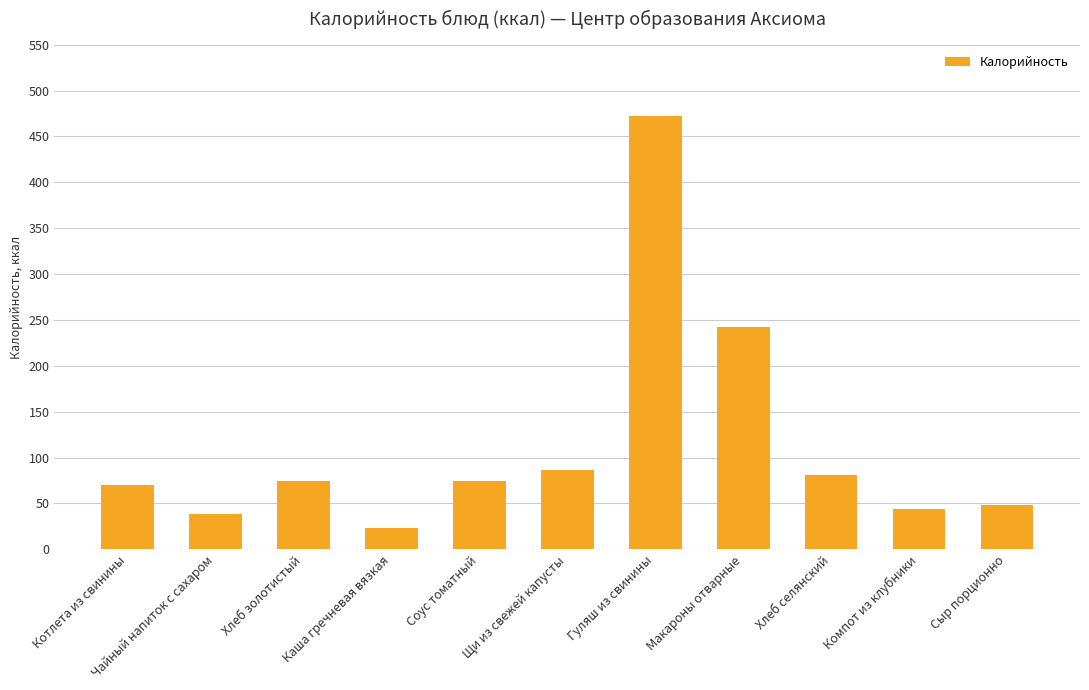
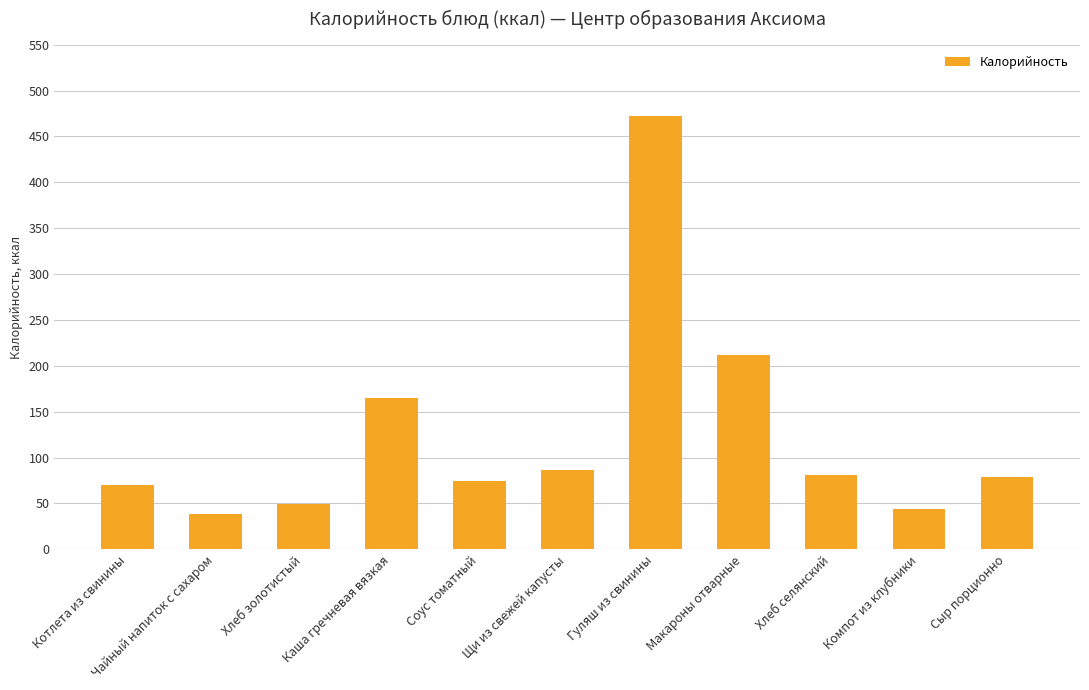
Хлеб золотистый: 70 -> 50
Каша гречневая вязкая: 20 -> 170
Макароны отварные: 240 -> 210
Сыр порционно: 50 -> 80
